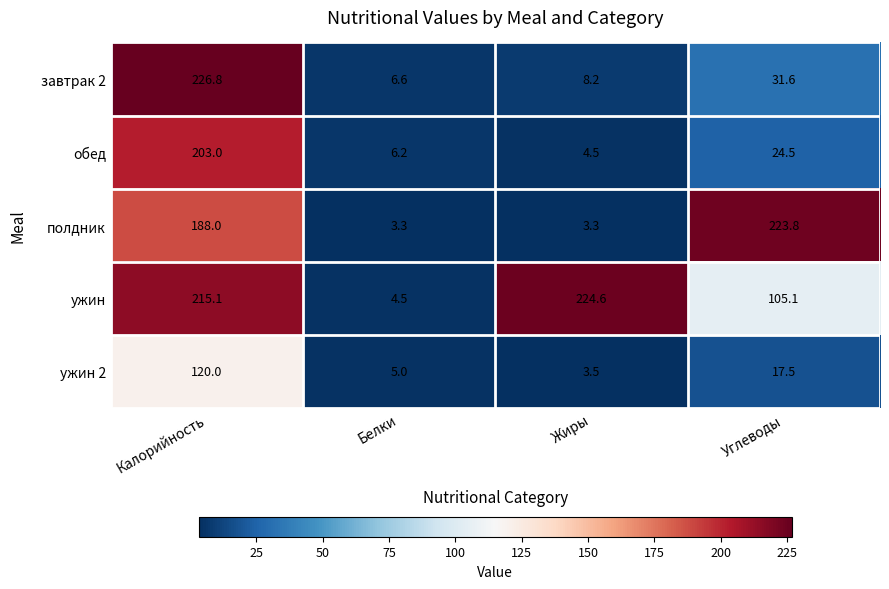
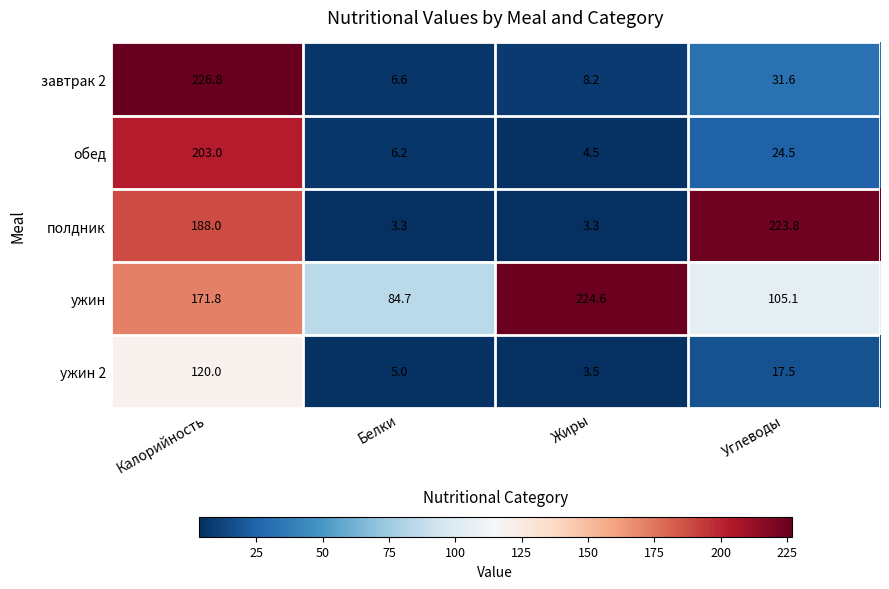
ужин, Калорийность: 215.1 -> 171.8
ужин, Белки: 4.5 -> 84.7
